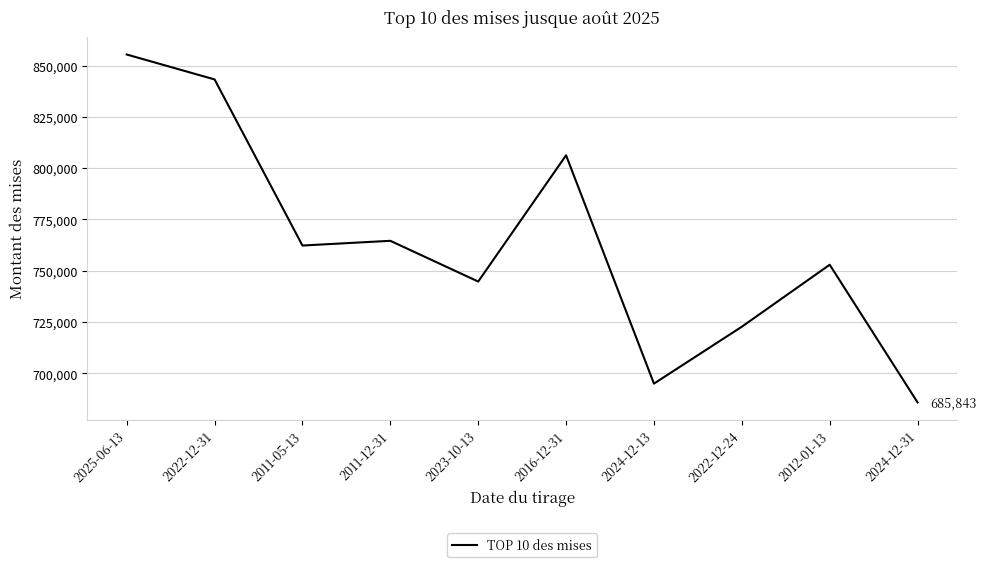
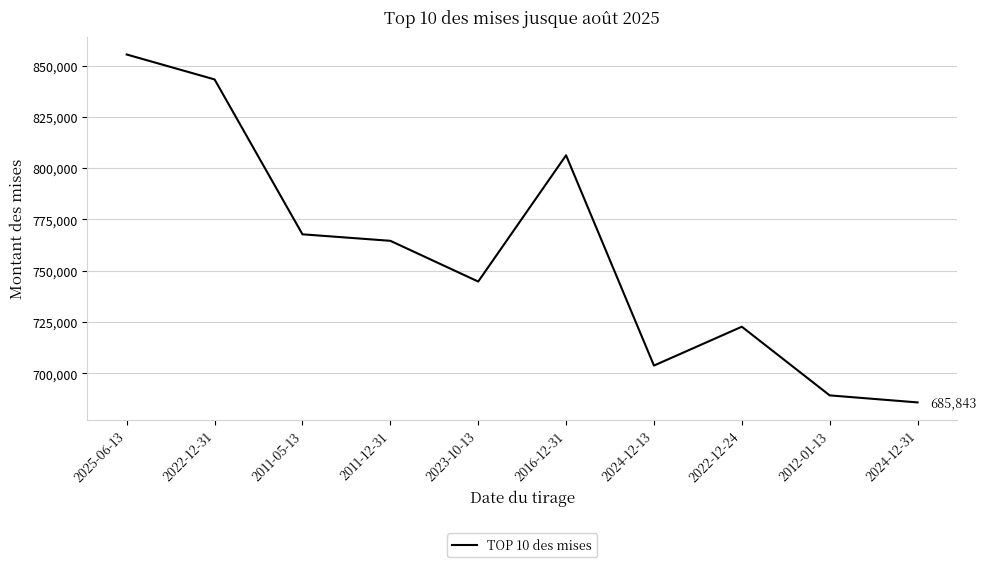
2011-05-13: 762,000 -> 768,000
2024-12-13: 695,000 -> 704,000
2012-01-13: 753,000 -> 689,000
